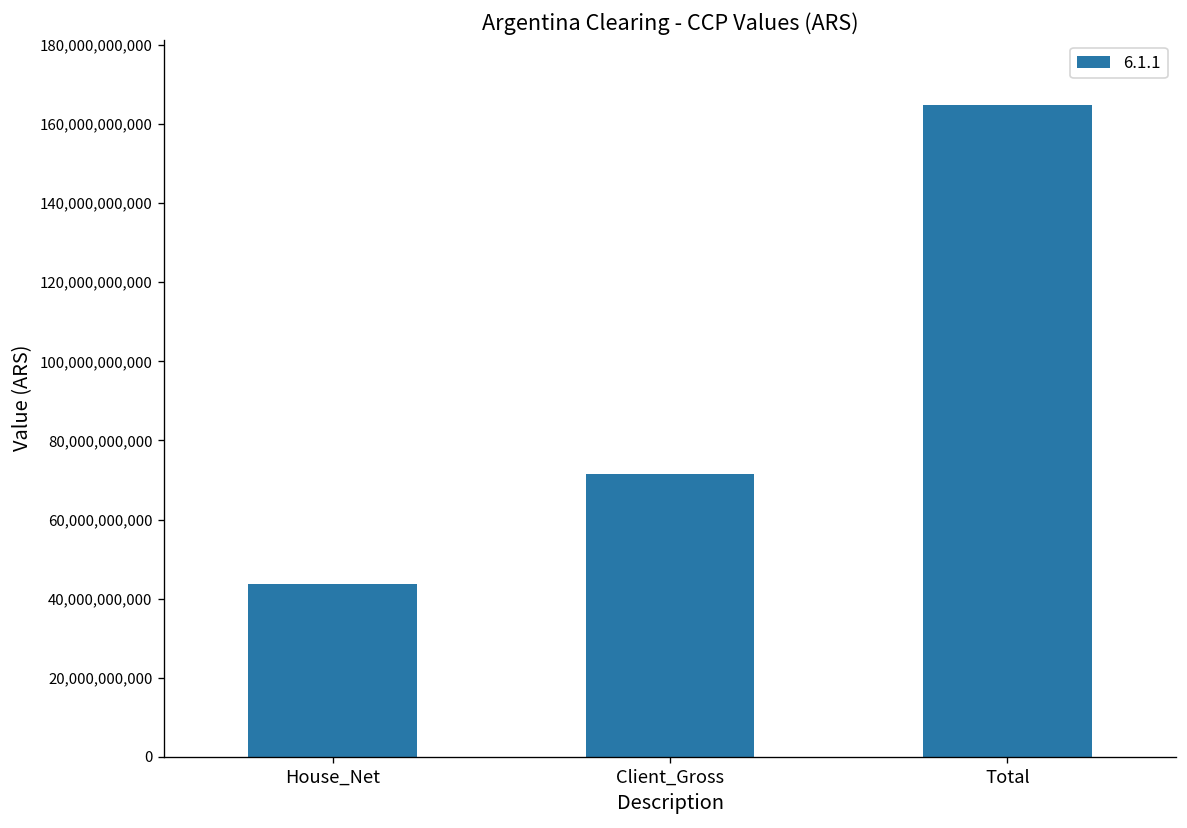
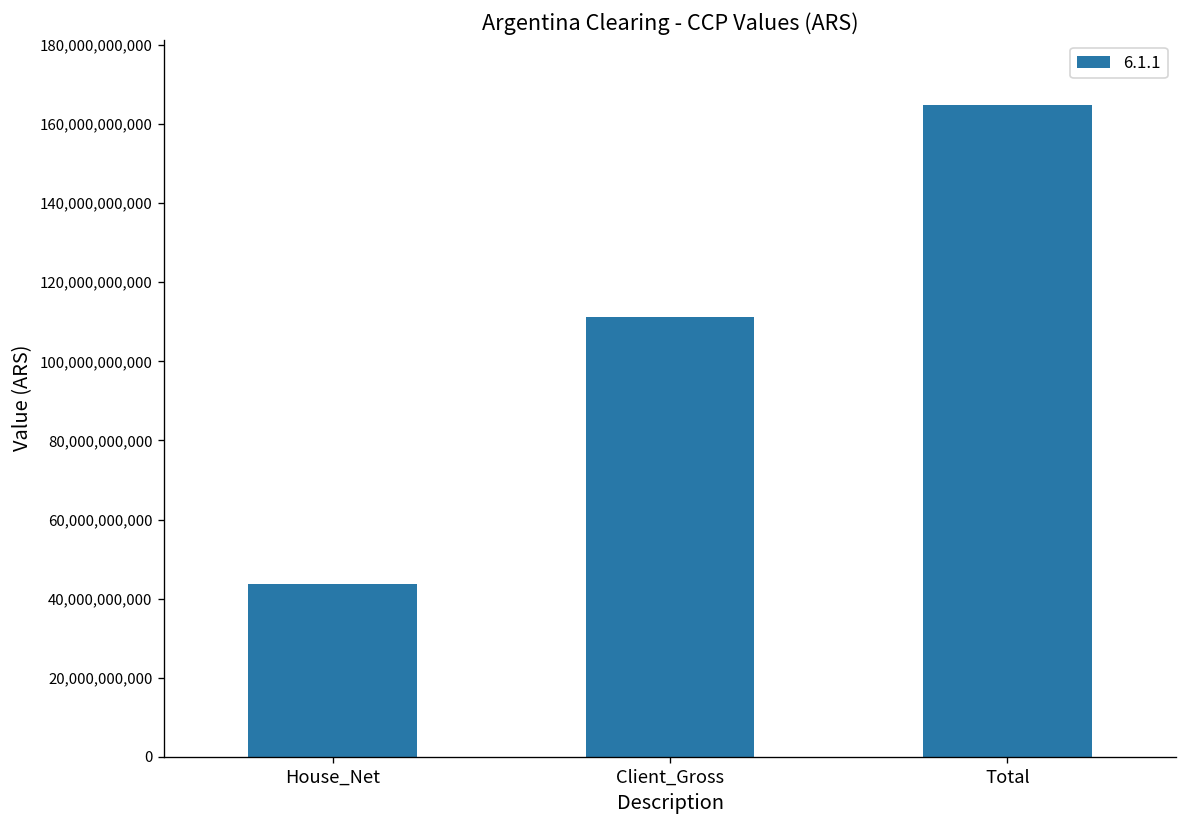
Client_Gross: 72,000,000,000 -> 111,000,000,000
